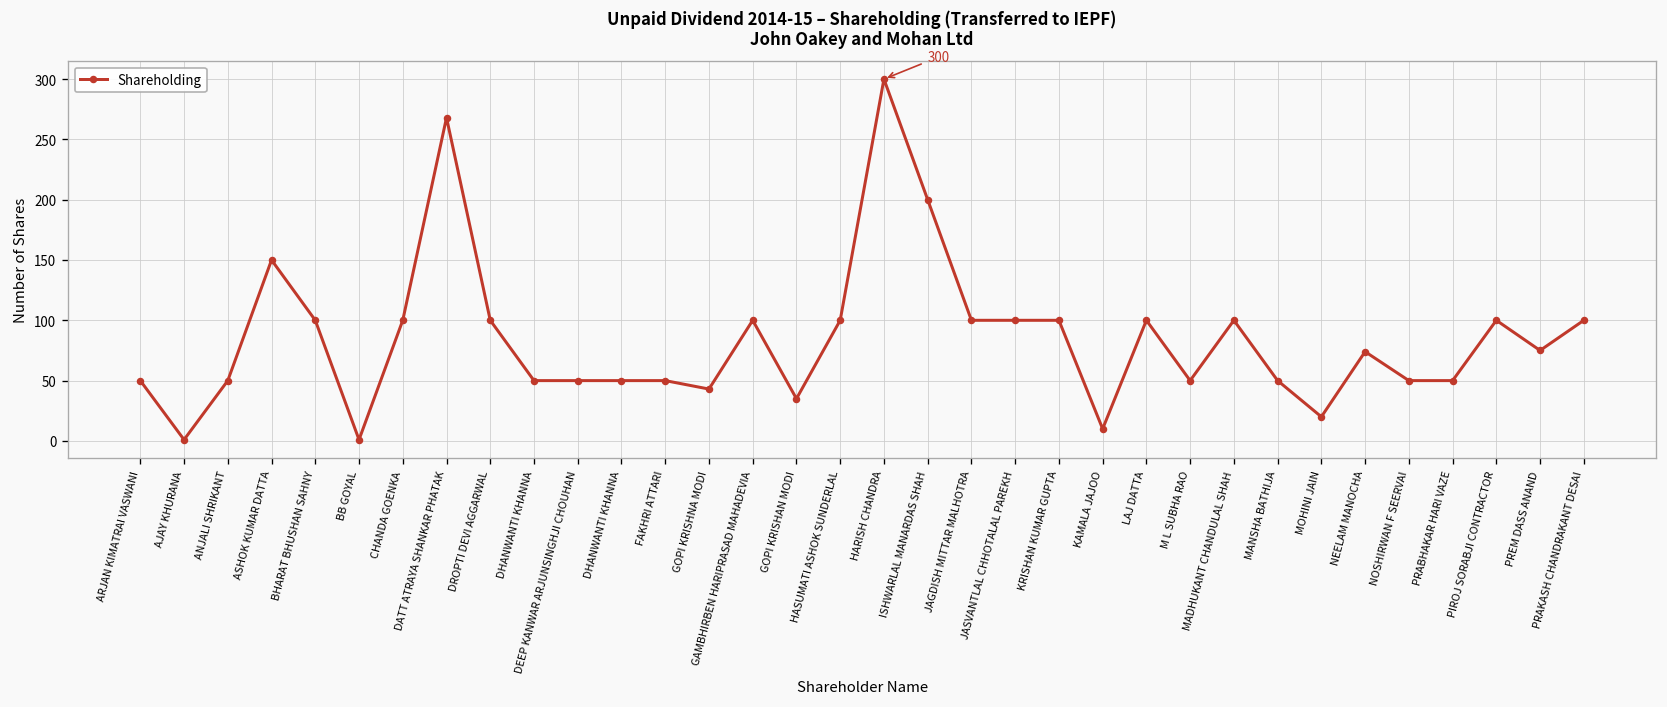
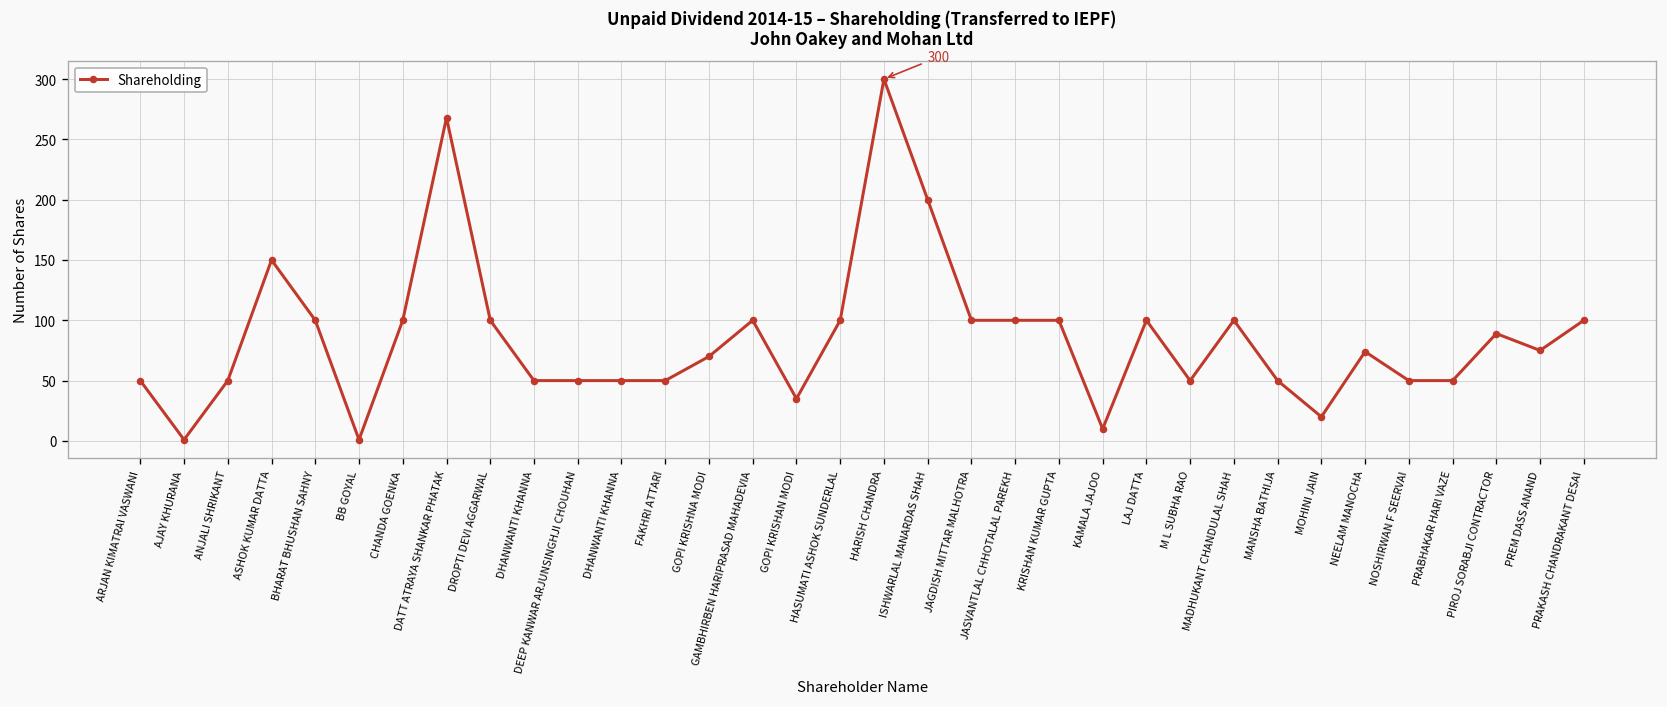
GOPI KRISHNA MODI: 43 -> 70
PIROJ SORABJI CONTRACTOR: 100 -> 89
